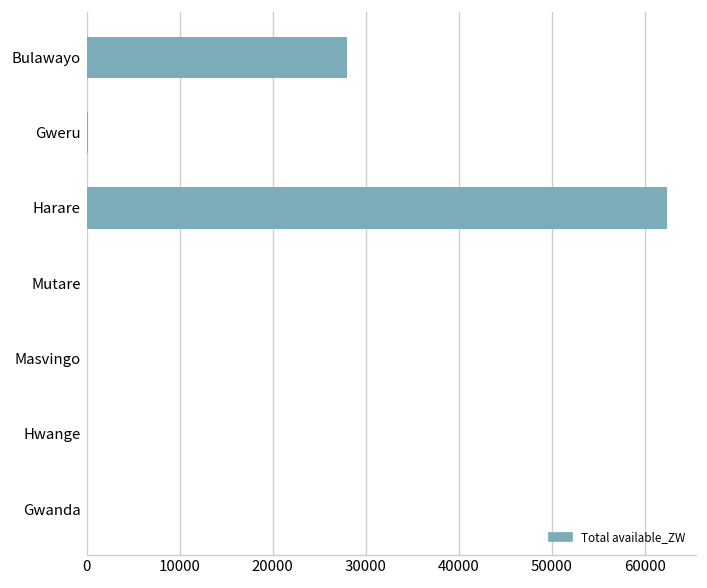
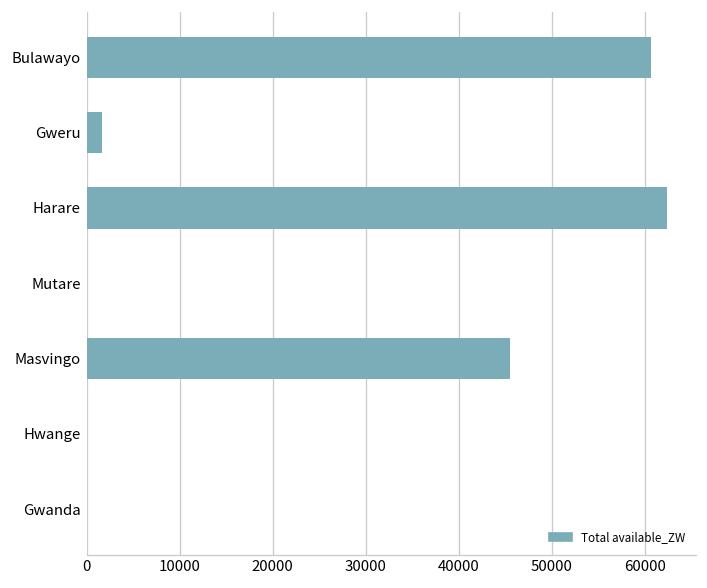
Bulawayo: 28000 -> 61000
Gweru: 0 -> 2000
Masvingo: 0 -> 45000
